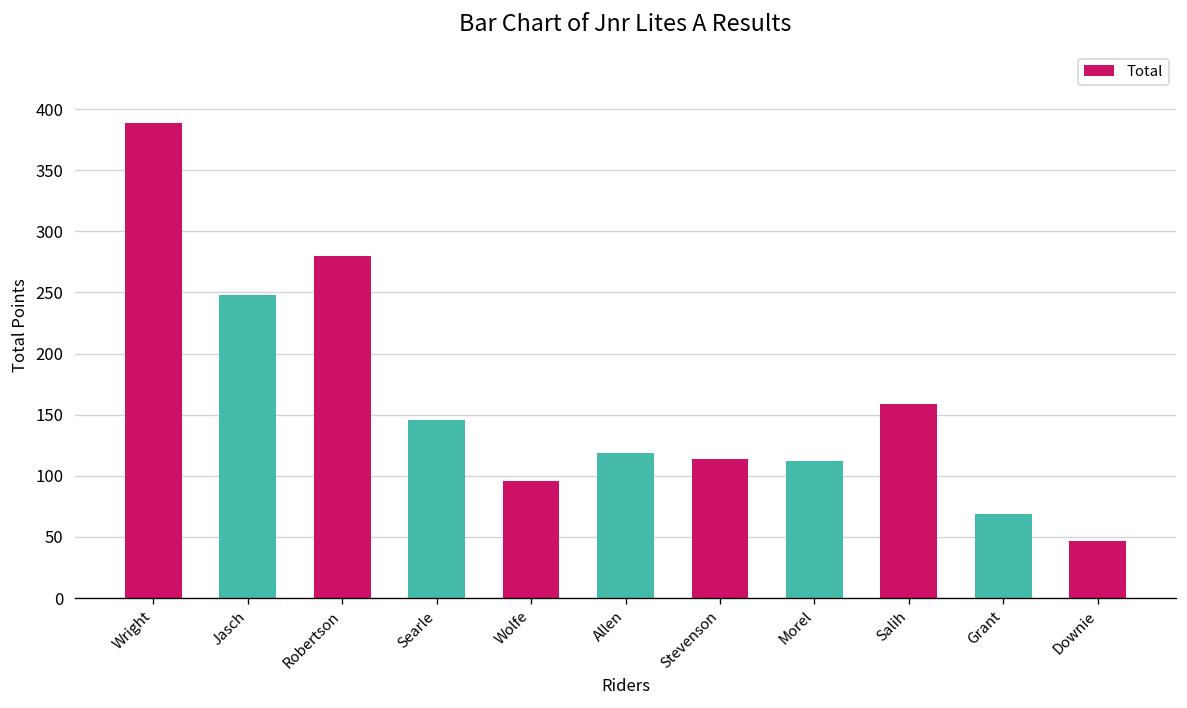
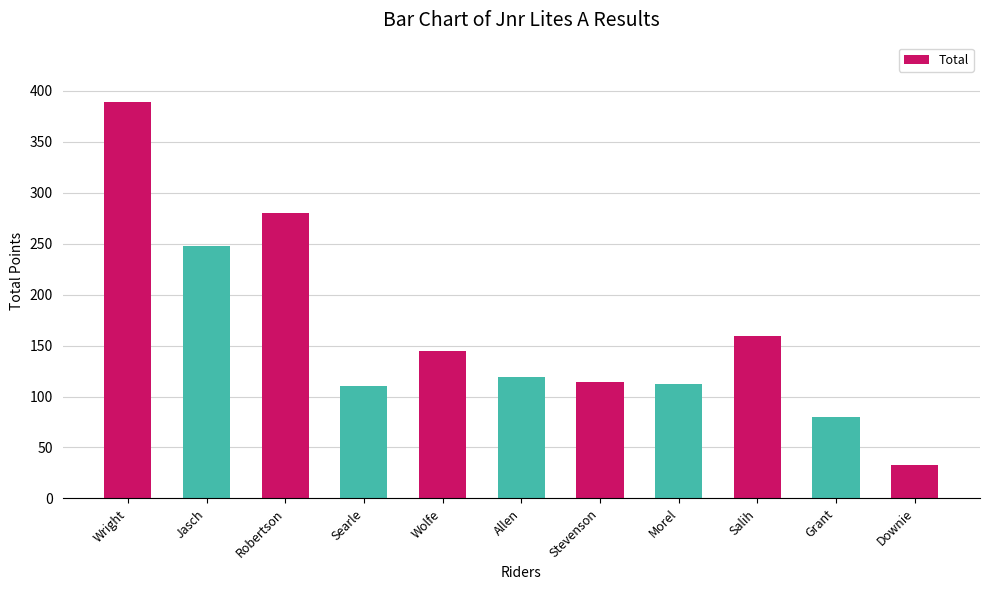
Searle: 146 -> 110
Wolfe: 96 -> 145
Grant: 69 -> 80
Downie: 47 -> 33
